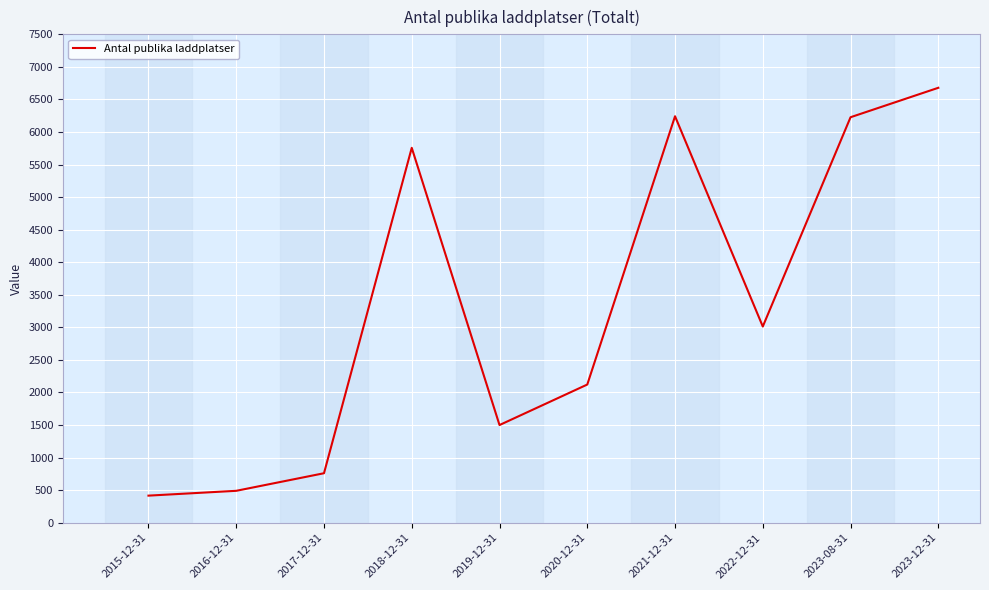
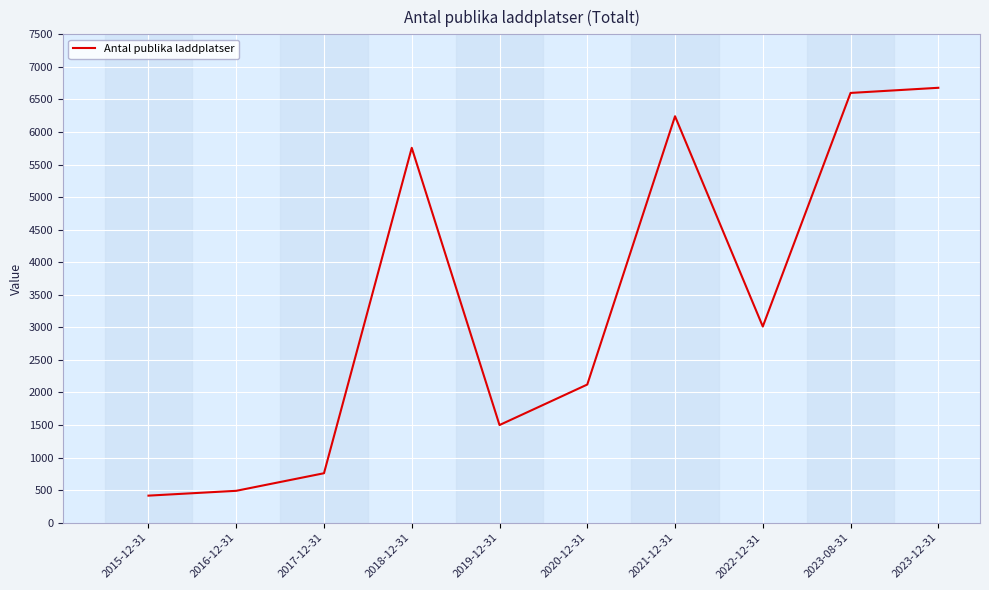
2023-08-31: 6200 -> 6600
